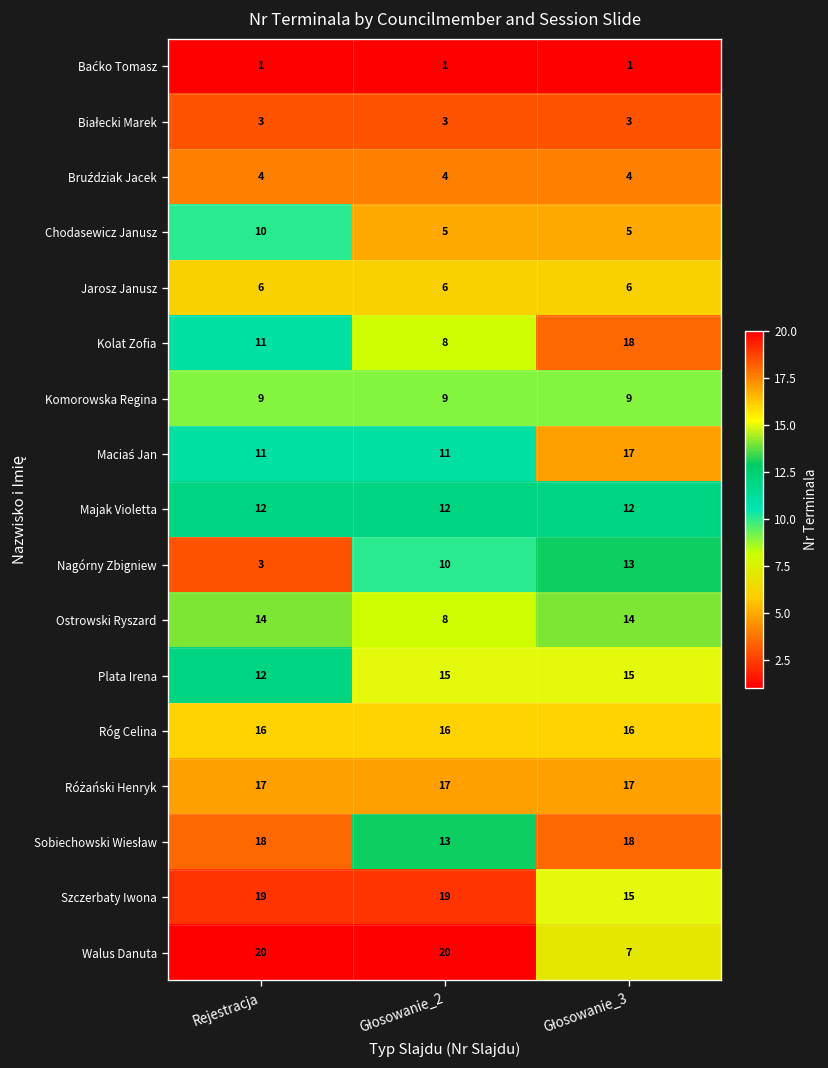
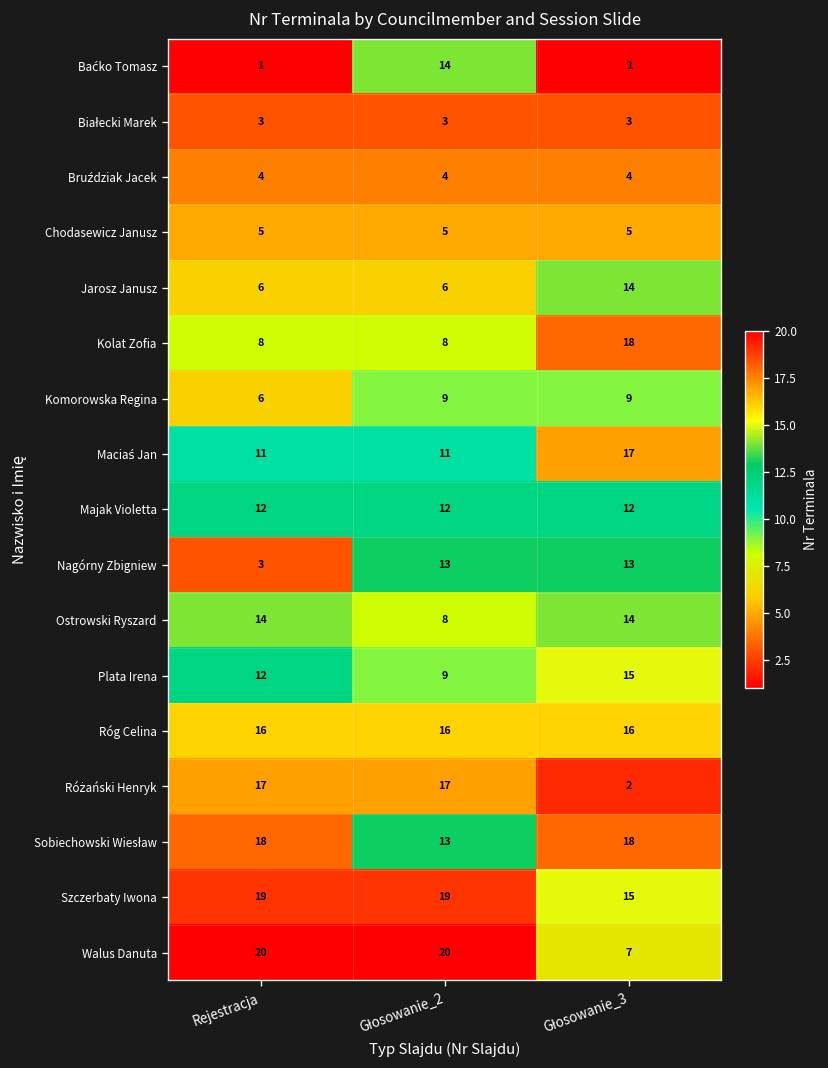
Baćko Tomasz, Głosowanie_2: 1 -> 14
Chodasewicz Janusz, Rejestracja: 10 -> 5
Jarosz Janusz, Głosowanie_3: 6 -> 14
Kolat Zofia, Rejestracja: 11 -> 8
Komorowska Regina, Rejestracja: 9 -> 6
Nagórny Zbigniew, Głosowanie_2: 10 -> 13
Plata Irena, Głosowanie_2: 15 -> 9
Różański Henryk, Głosowanie_3: 17 -> 2
